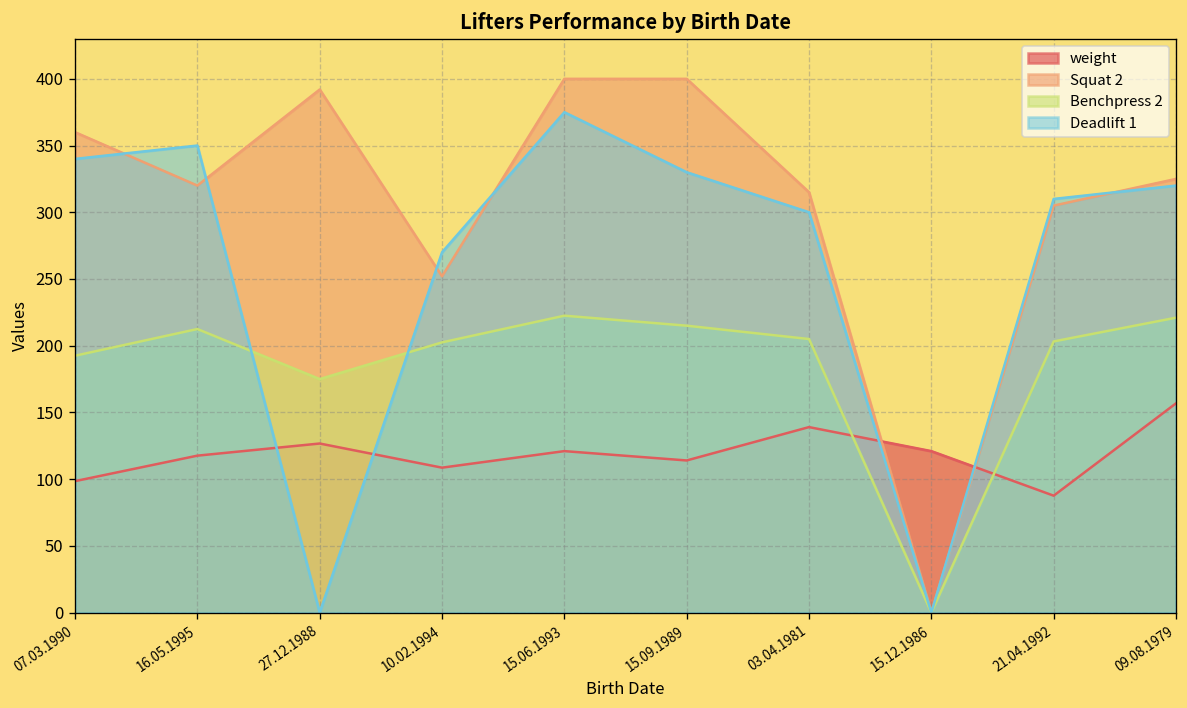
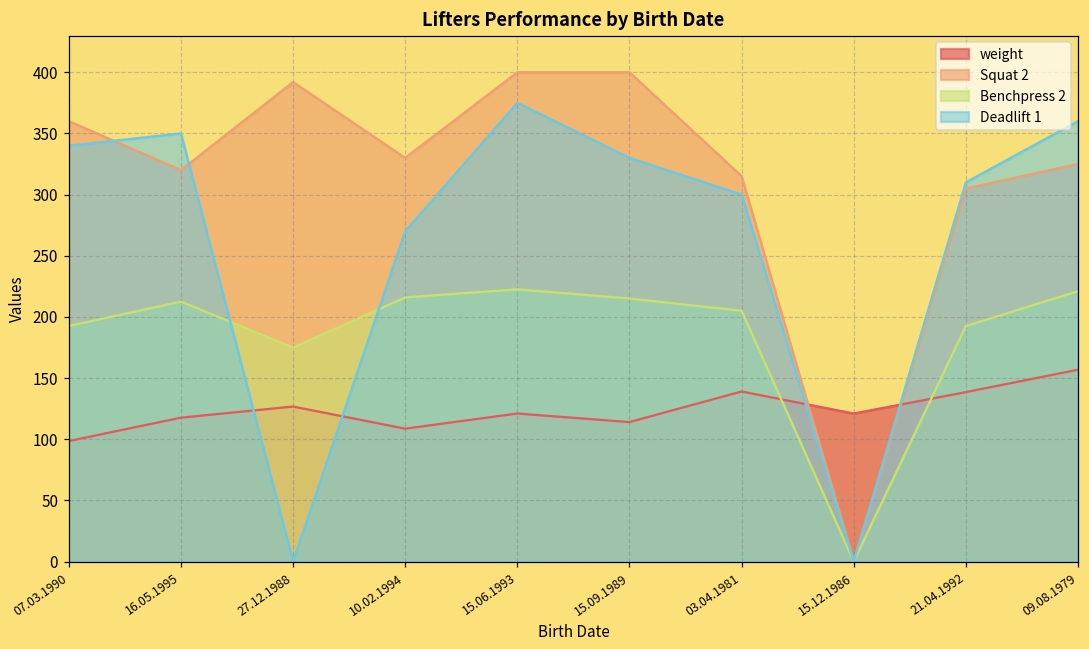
Squat 2, 10.02.1994: 252 -> 330
Benchpress 2, 10.02.1994: 203 -> 216
weight, 21.04.1992: 88 -> 139
Benchpress 2, 21.04.1992: 203 -> 193
Deadlift 1, 09.08.1979: 320 -> 360
